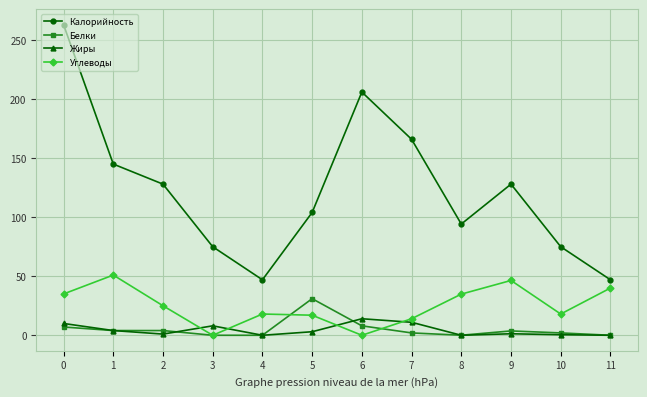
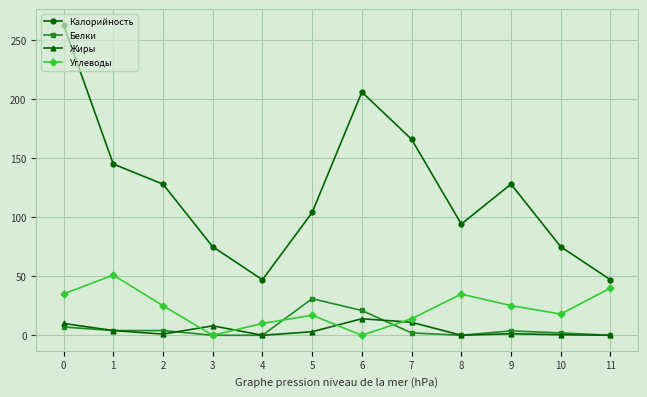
Углеводы, 4: 18 -> 10
Белки, 6: 8 -> 21
Углеводы, 9: 46 -> 25
